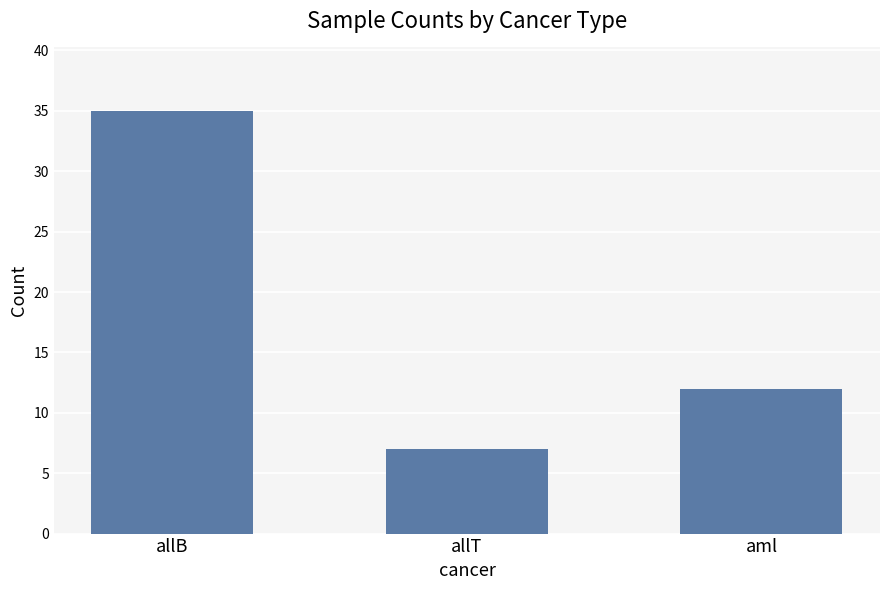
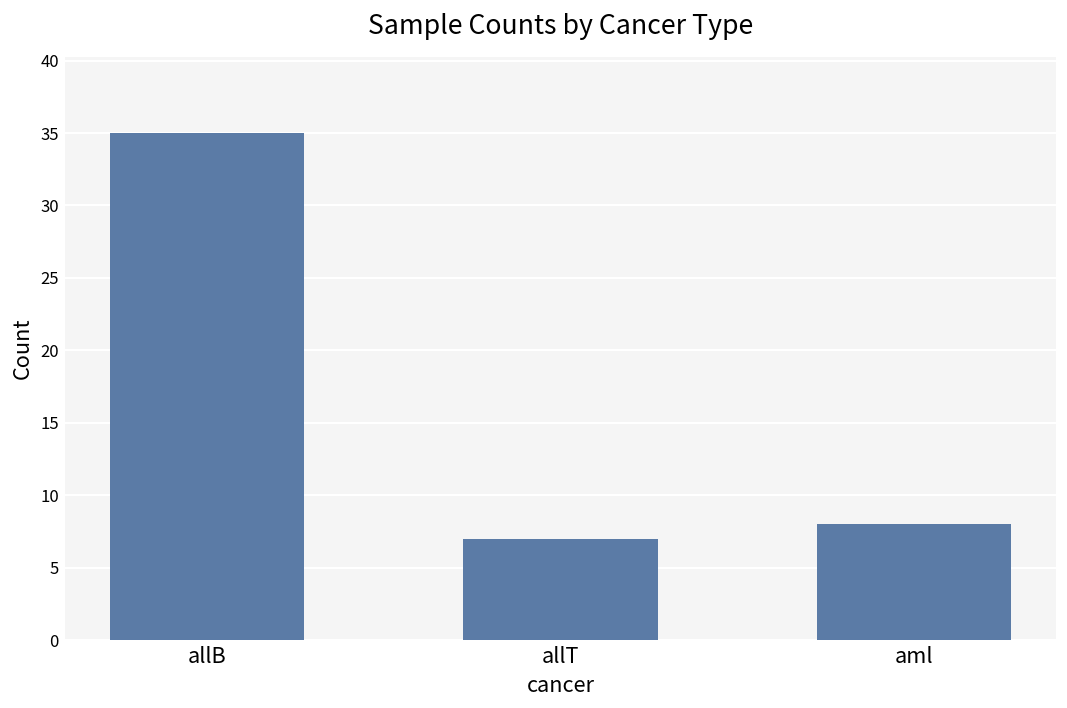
aml: 12 -> 8
